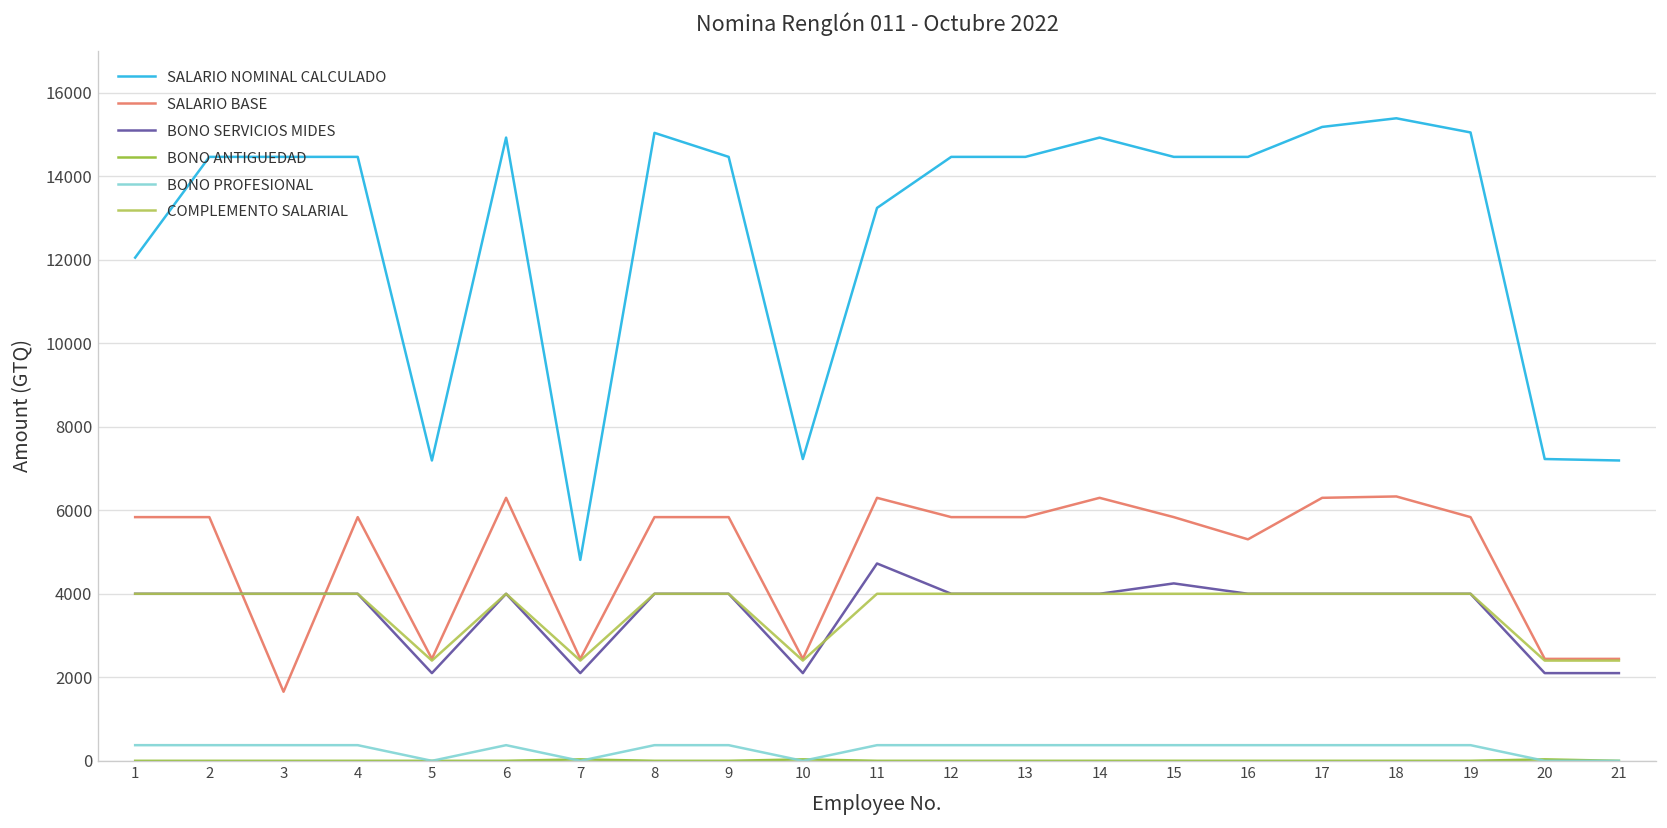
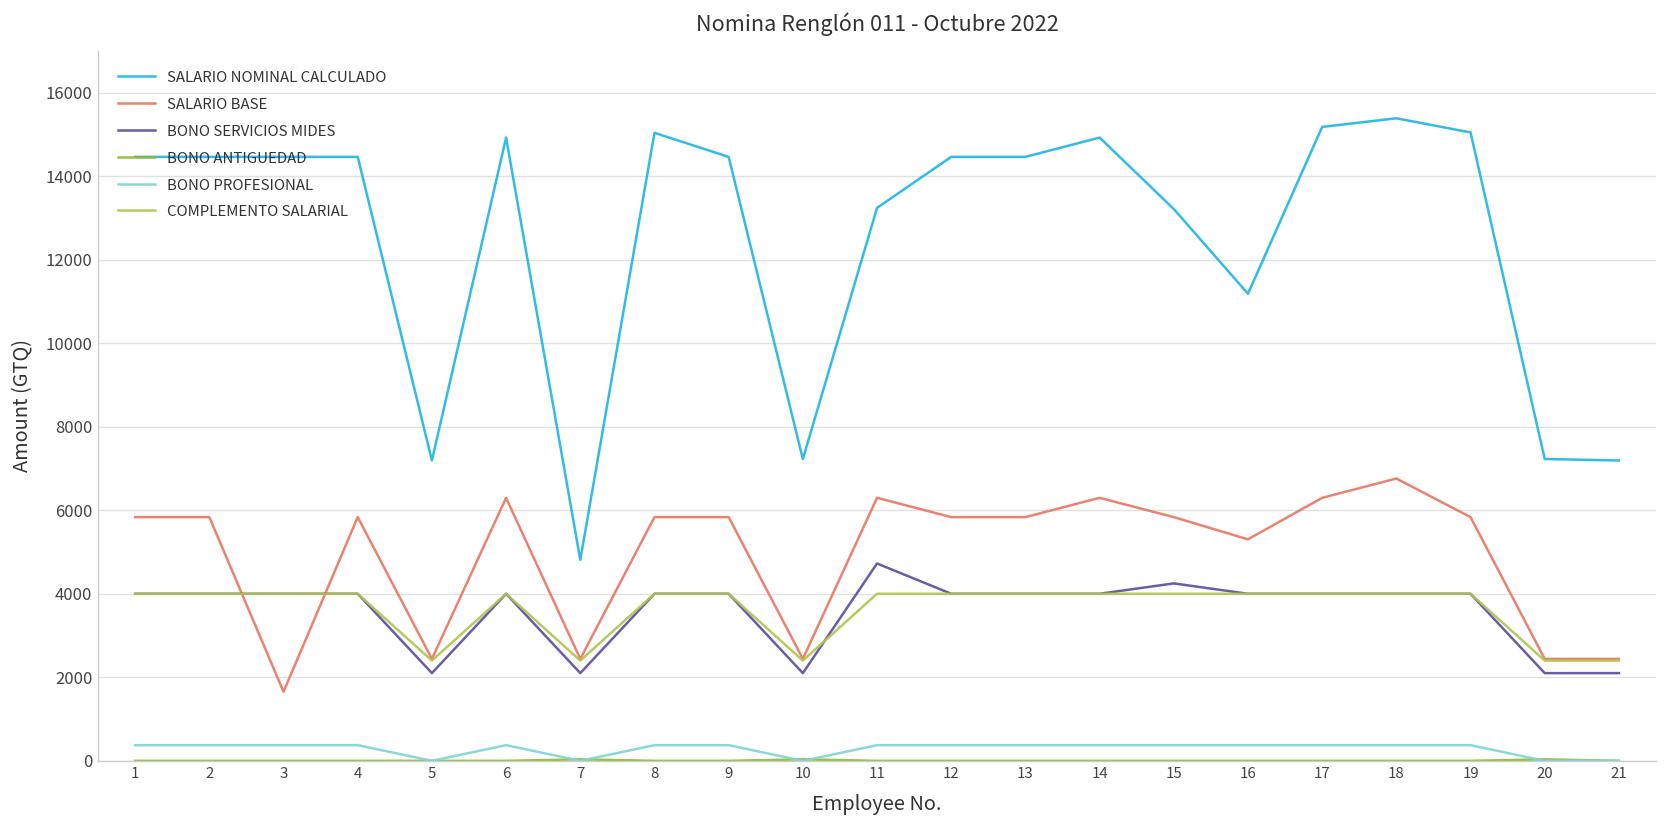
SALARIO NOMINAL CALCULADO, 1: 12000 -> 14500
SALARIO NOMINAL CALCULADO, 15: 14500 -> 13200
SALARIO NOMINAL CALCULADO, 16: 14500 -> 11200
SALARIO BASE, 18: 6300 -> 6800
